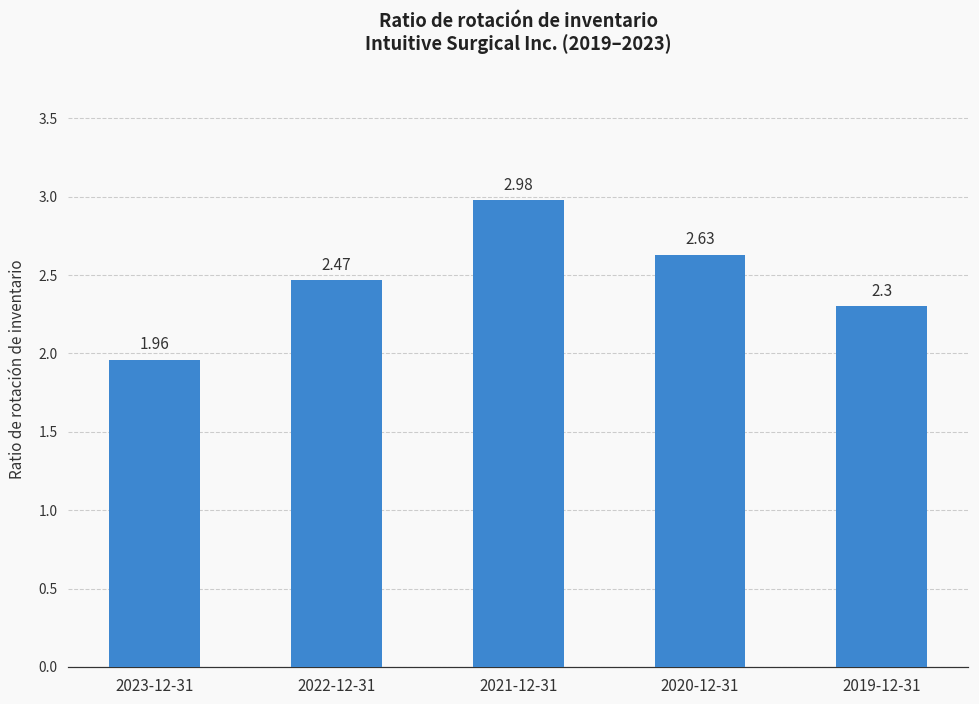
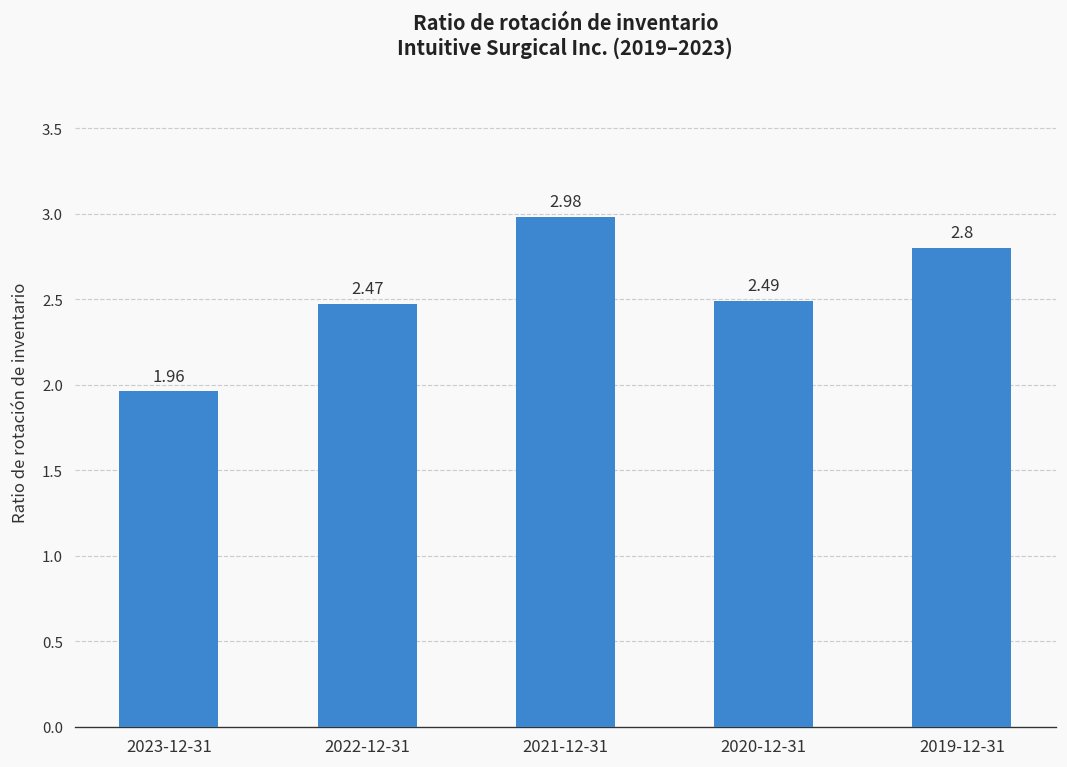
2020-12-31: 2.63 -> 2.49
2019-12-31: 2.3 -> 2.8
